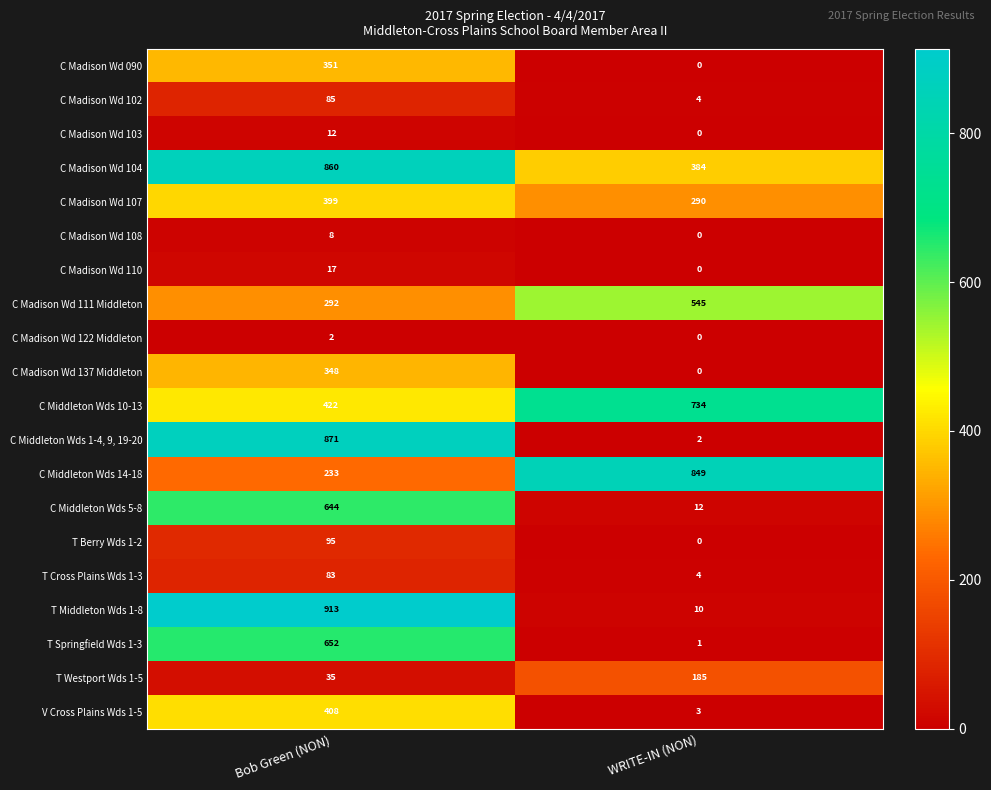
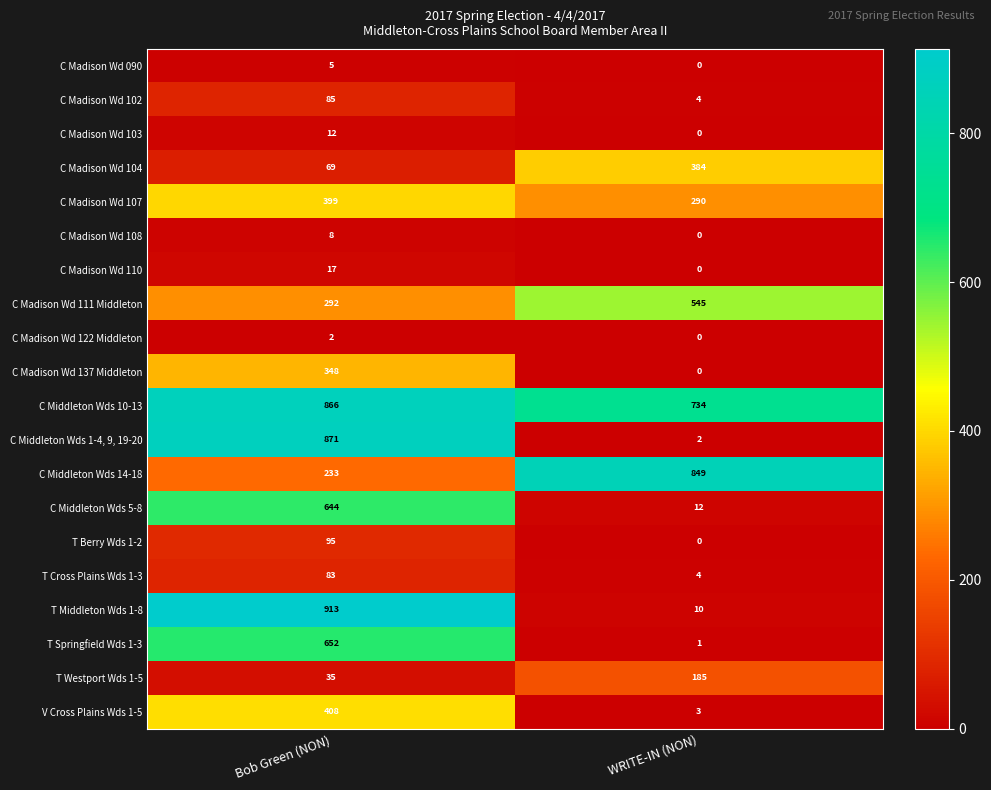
C Madison Wd 090, Bob Green (NON): 351 -> 5
C Madison Wd 104, Bob Green (NON): 860 -> 69
C Middleton Wds 10-13, Bob Green (NON): 422 -> 866
